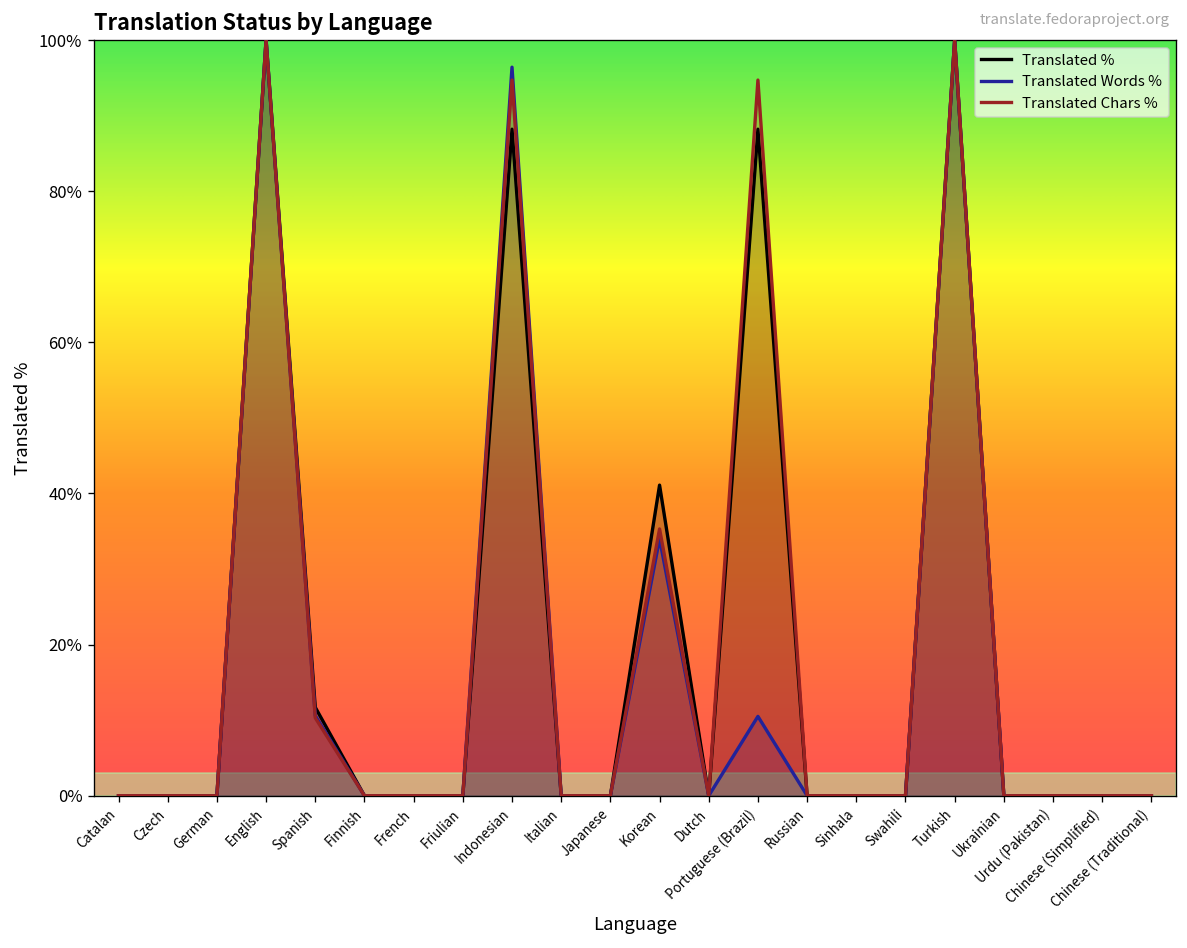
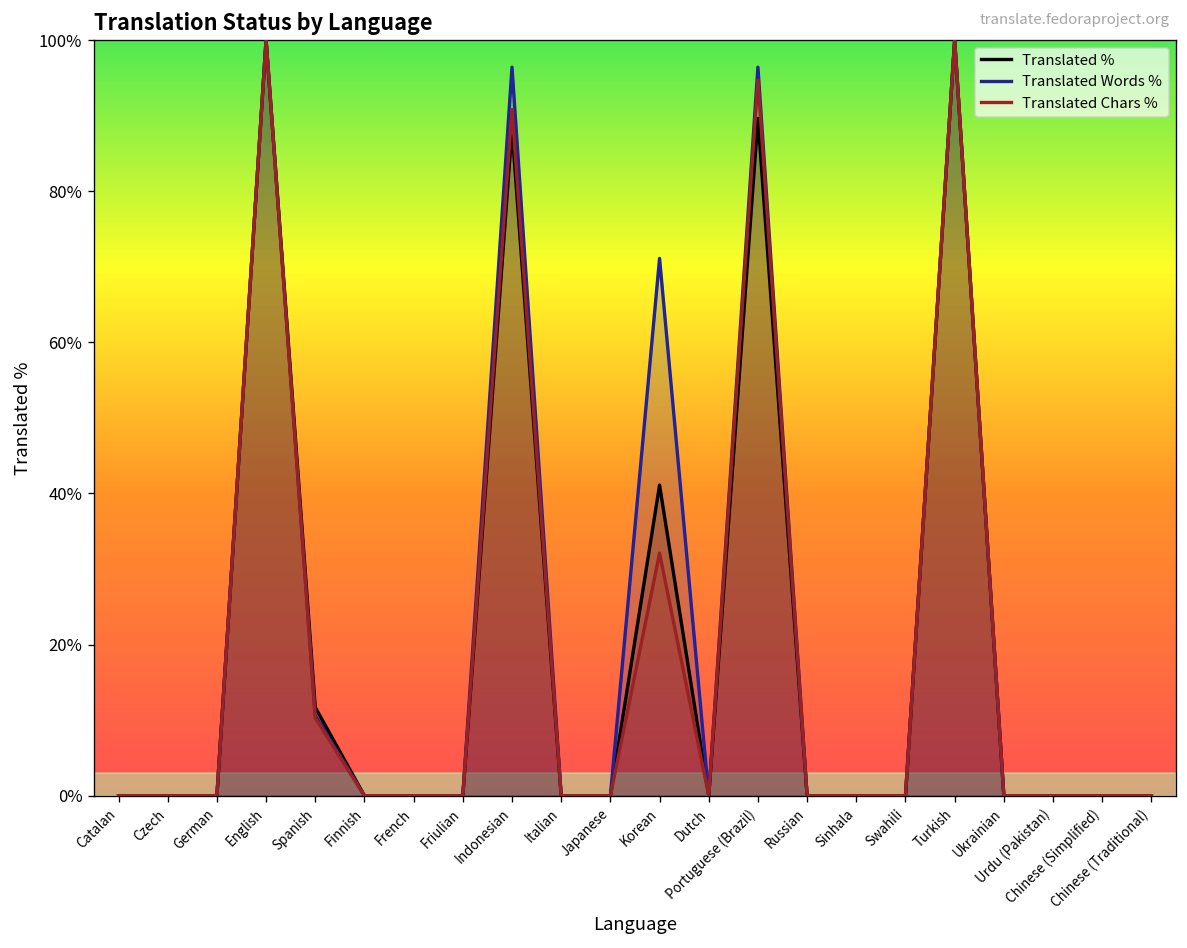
Translated Chars %, Indonesian: 95% -> 91%
Translated Words %, Korean: 34% -> 71%
Translated Chars %, Korean: 35% -> 32%
Translated %, Portuguese (Brazil): 88% -> 90%
Translated Words %, Portuguese (Brazil): 11% -> 96%
